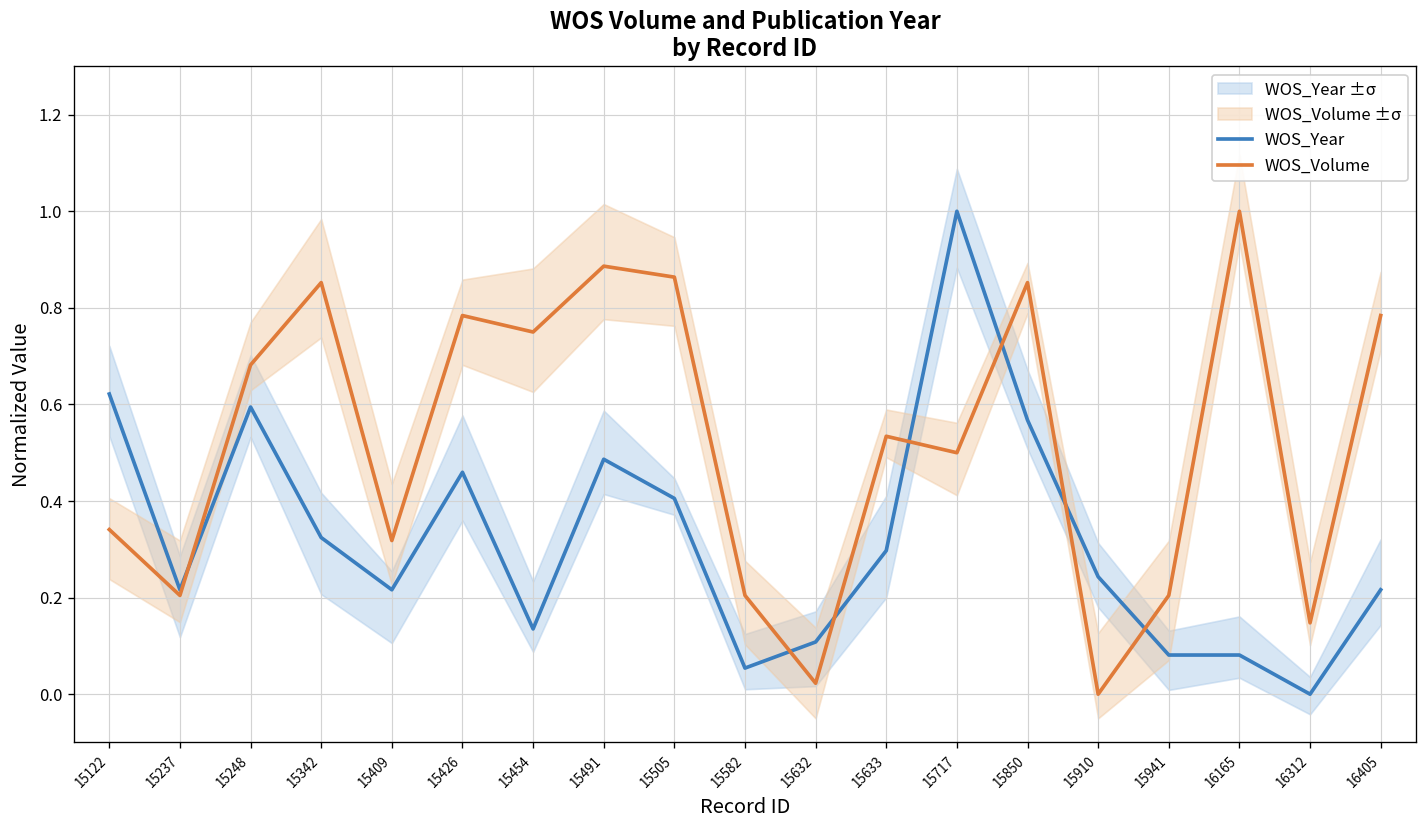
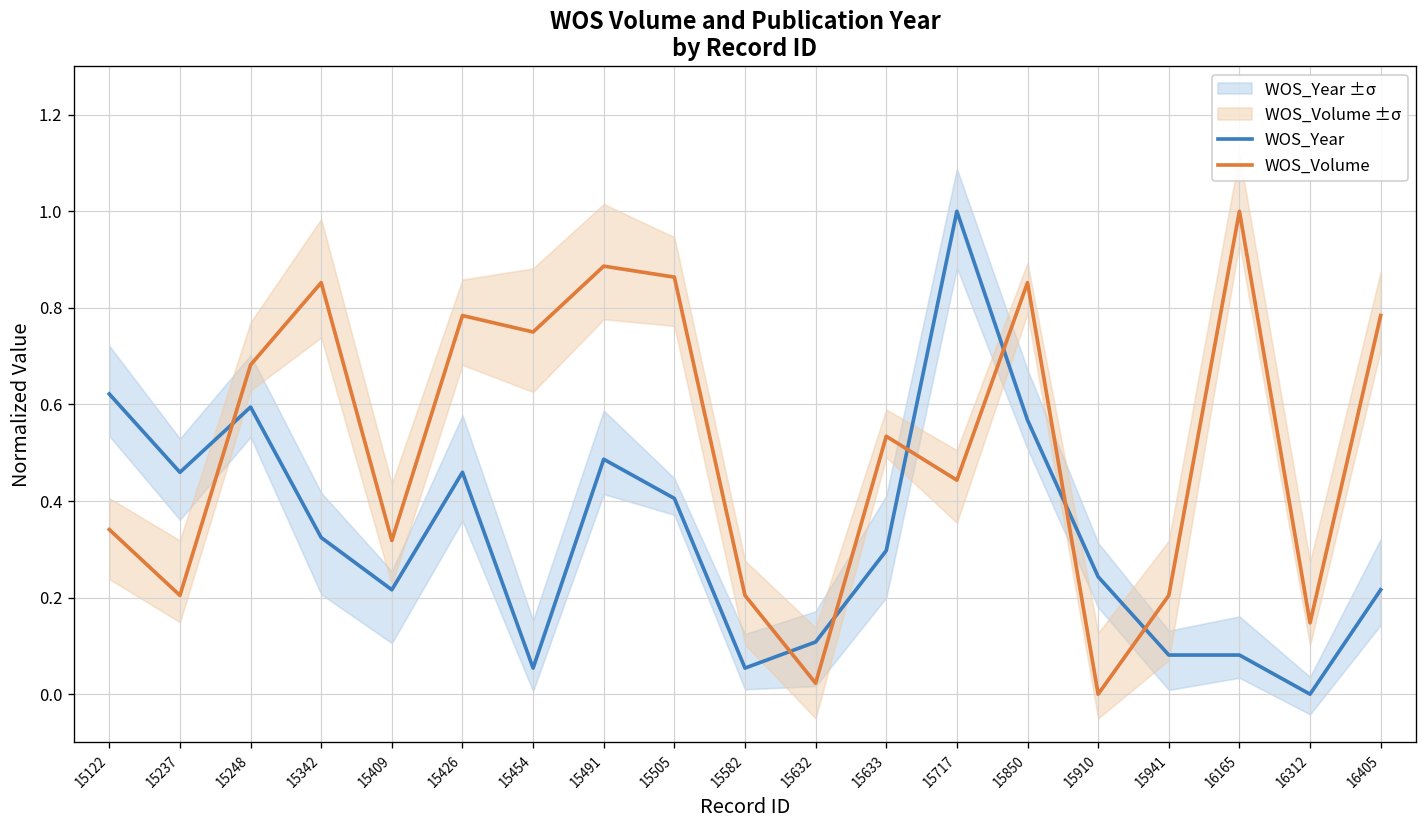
WOS_Year, 15237: 0.22 -> 0.46
WOS_Year, 15454: 0.14 -> 0.05
WOS_Volume, 15717: 0.50 -> 0.44
